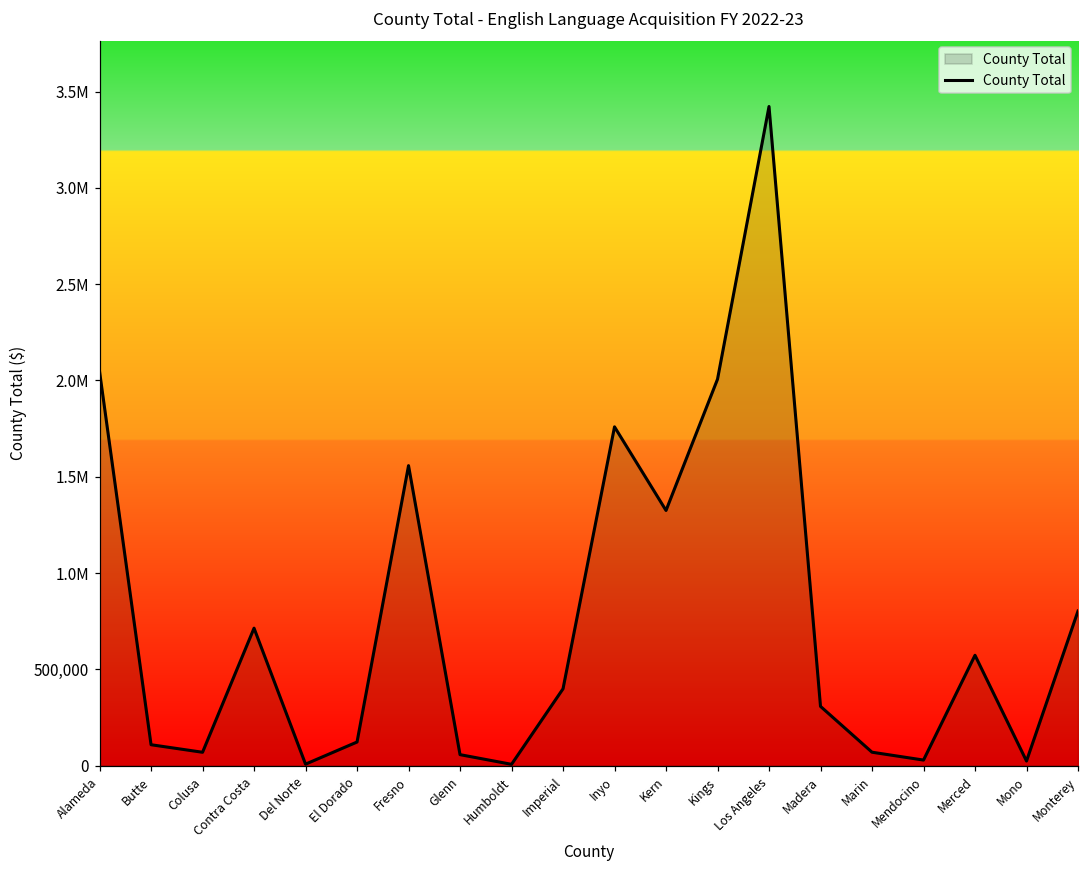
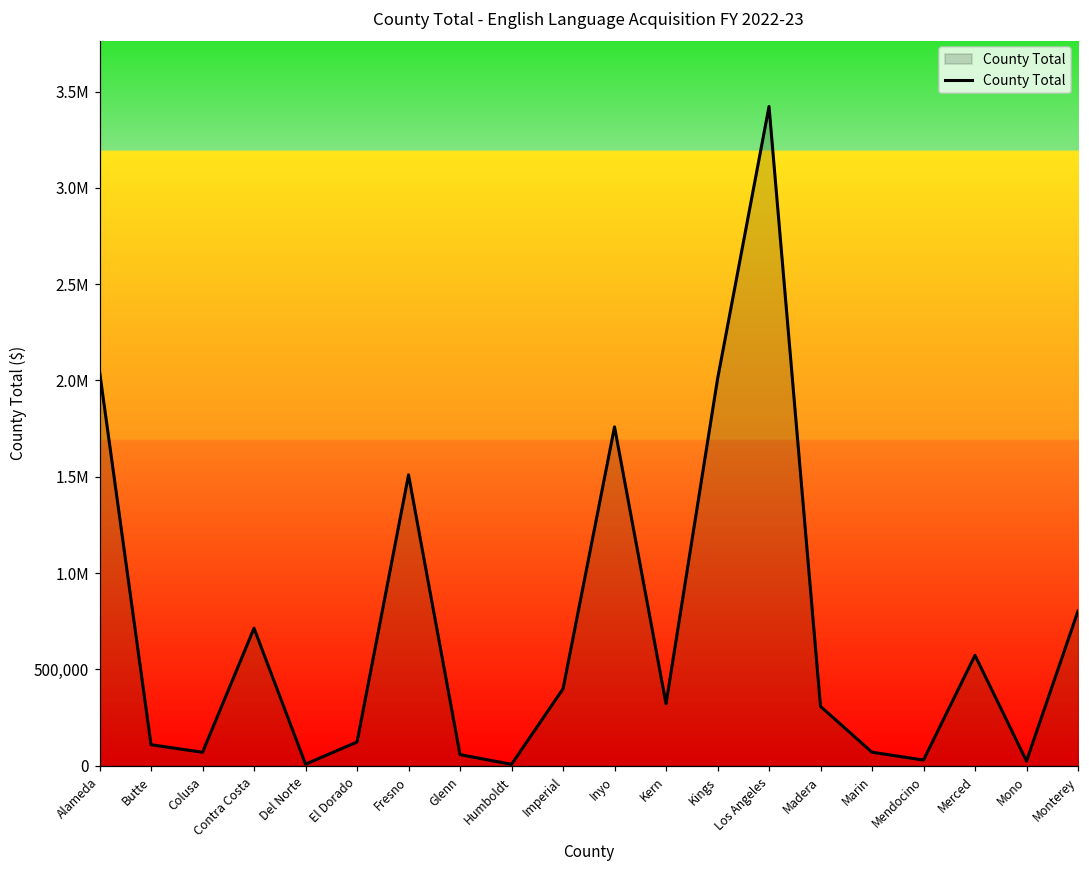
Fresno: 1,560,000 -> 1,510,000
Kern: 1,330,000 -> 320,000
